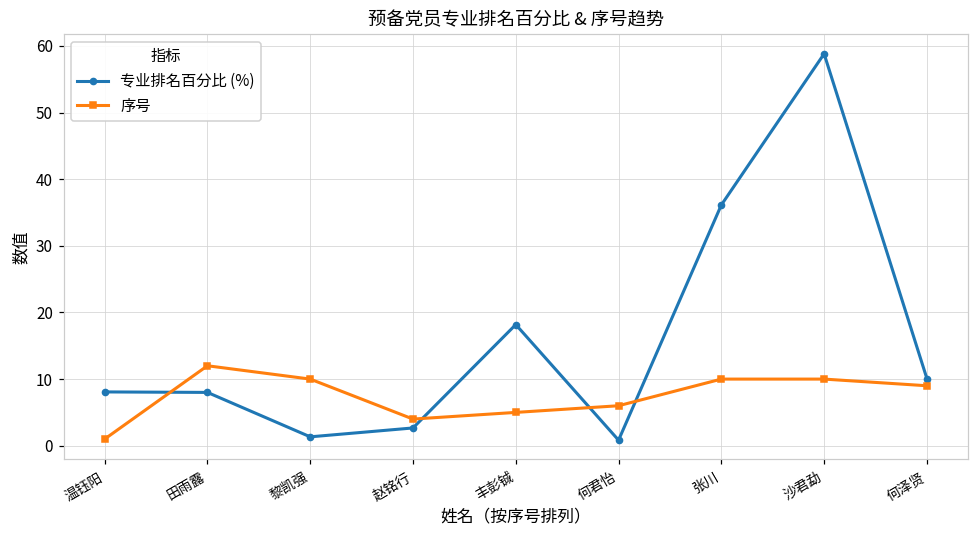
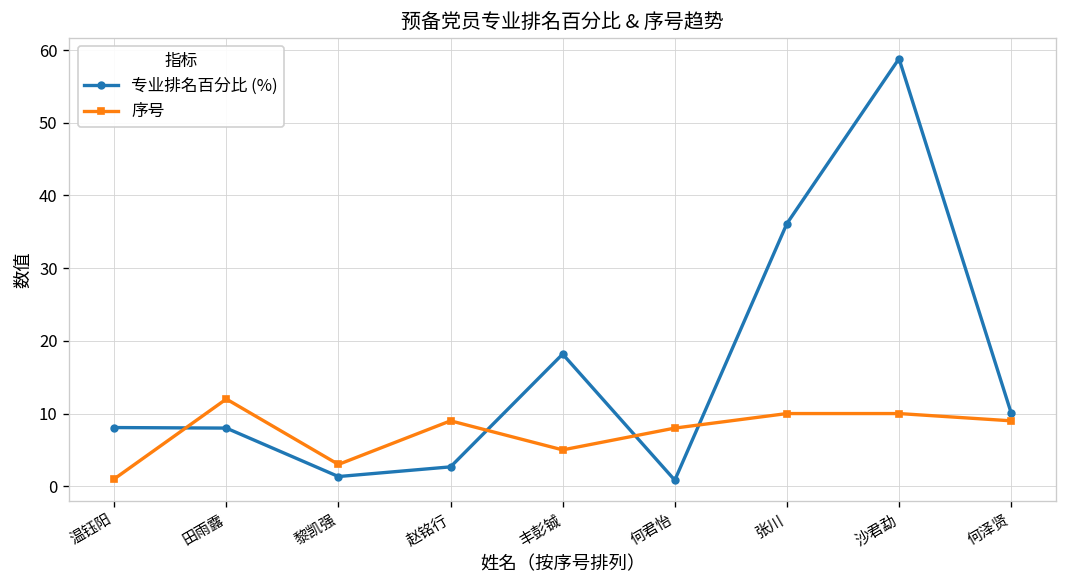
序号, 黎凯强: 10 -> 3
序号, 赵铭行: 4 -> 9
序号, 何君怡: 6 -> 8
